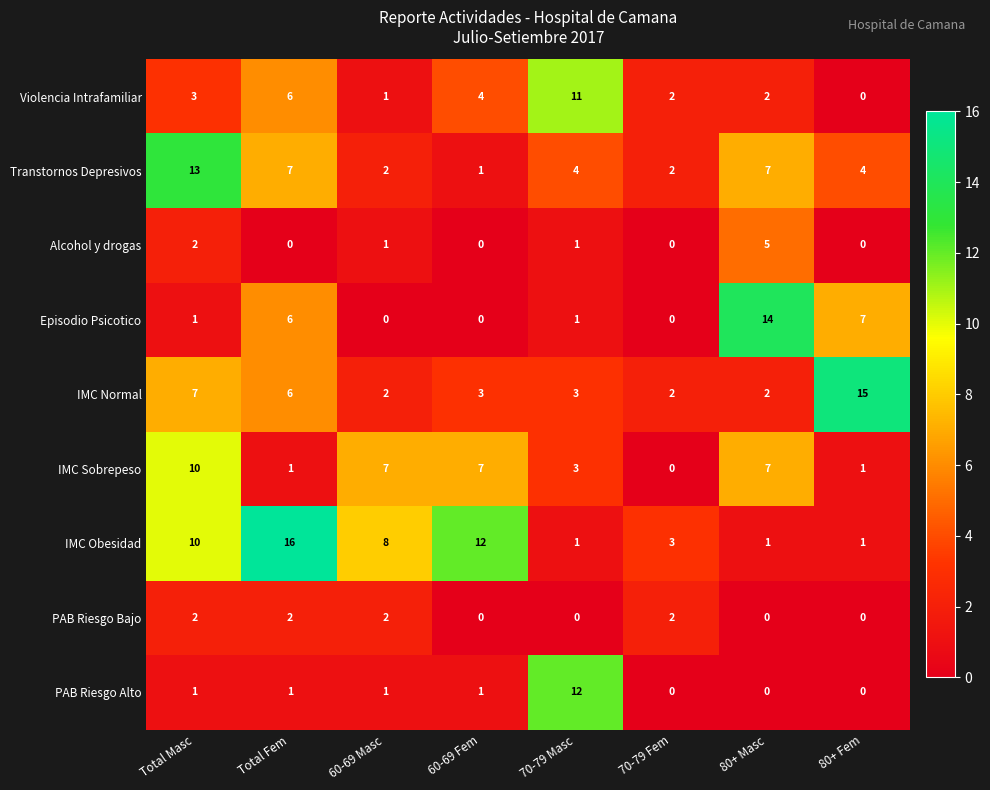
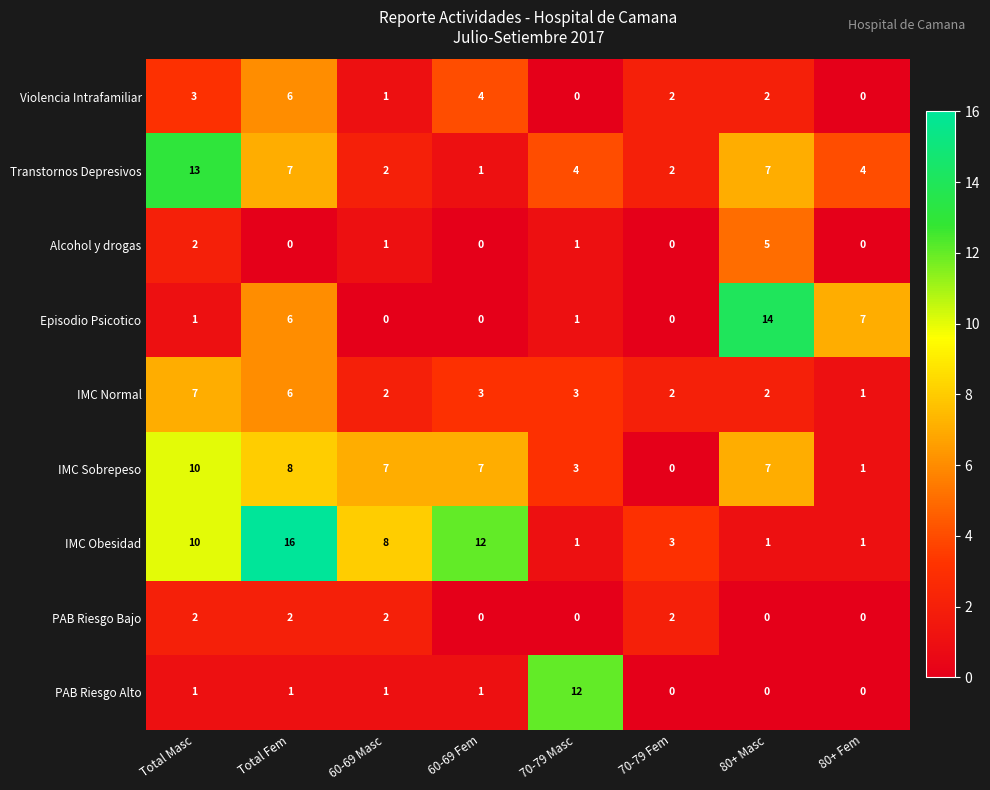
Violencia Intrafamiliar, 70-79 Masc: 11 -> 0
IMC Normal, 80+ Fem: 15 -> 1
IMC Sobrepeso, Total Fem: 1 -> 8
